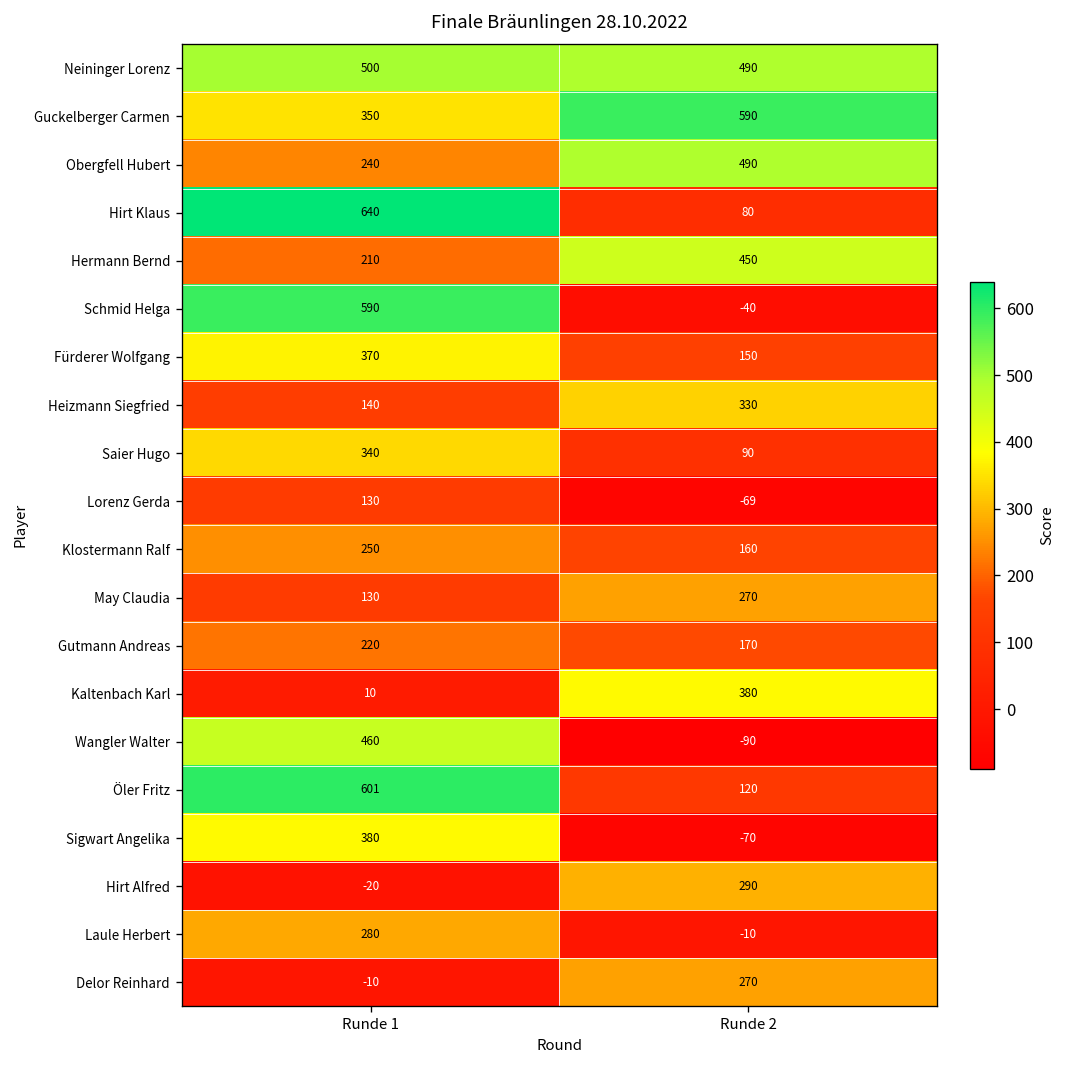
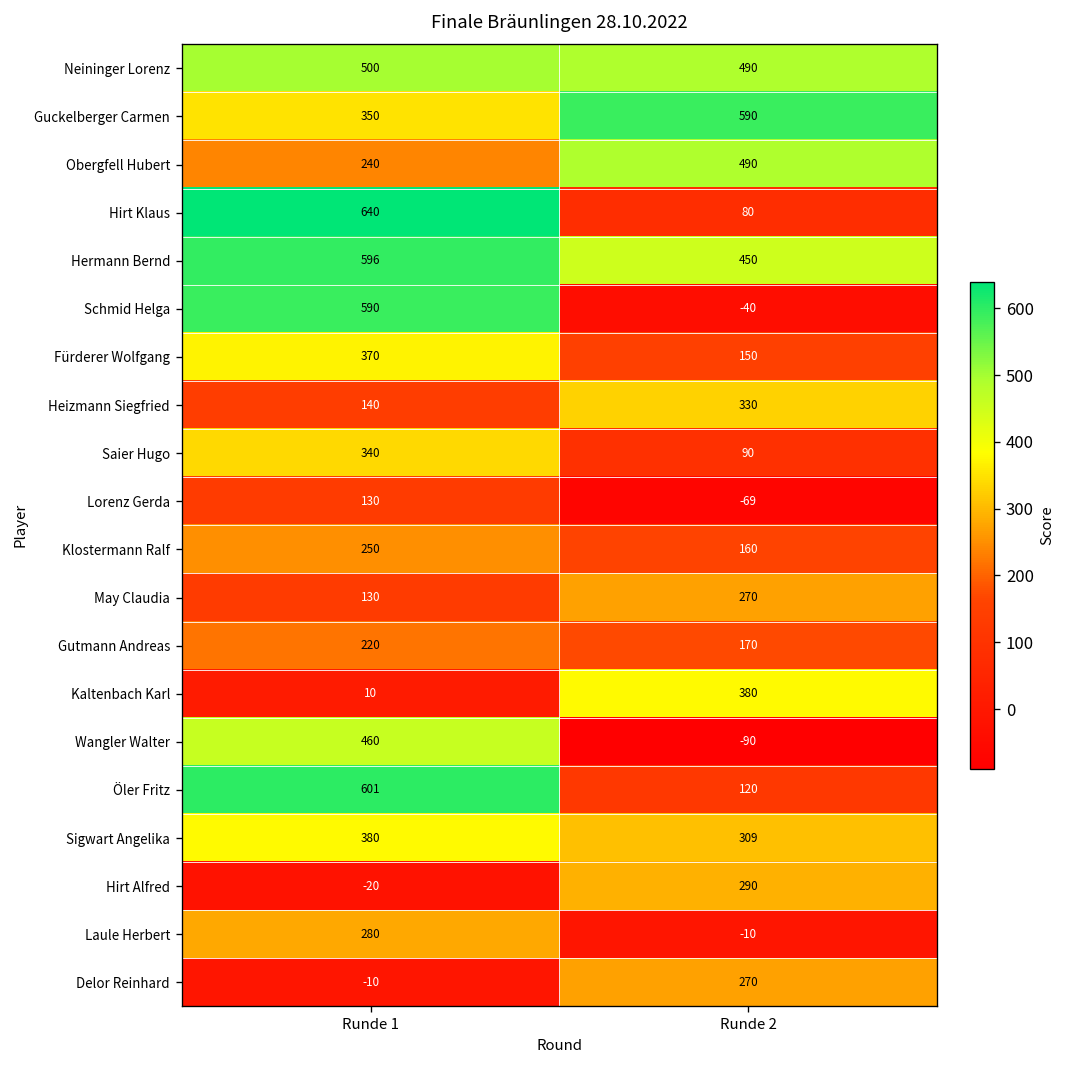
Hermann Bernd, Runde 1: 210 -> 596
Sigwart Angelika, Runde 2: -70 -> 309
